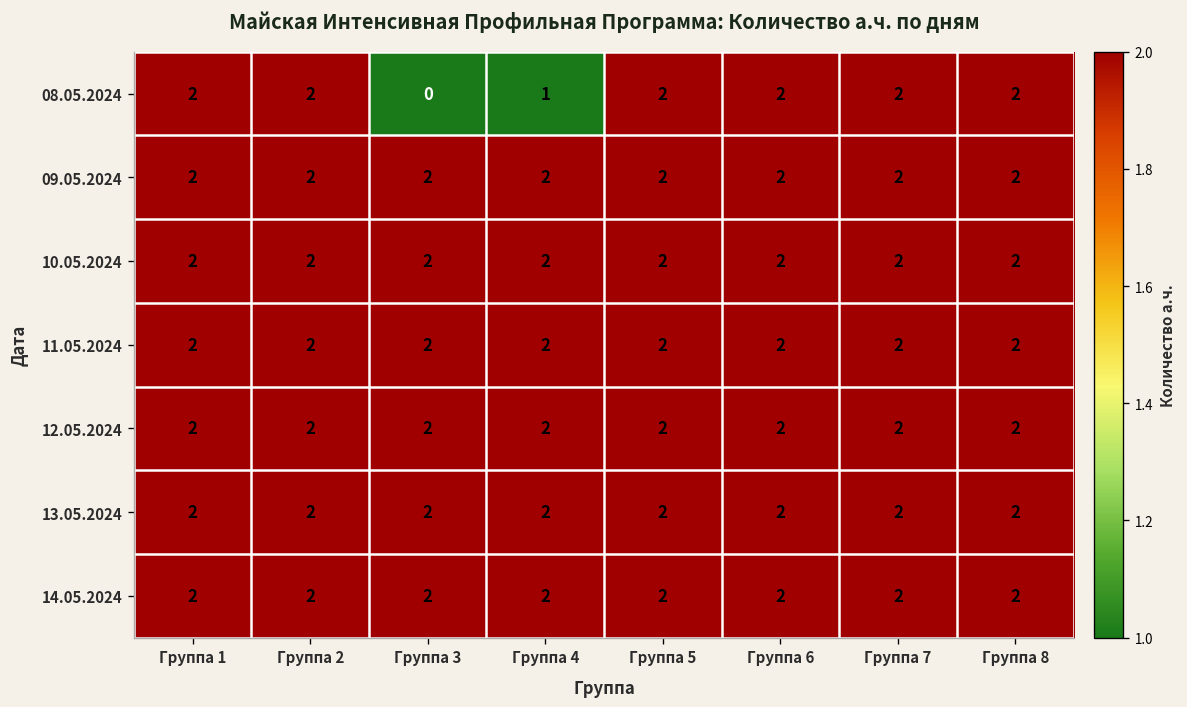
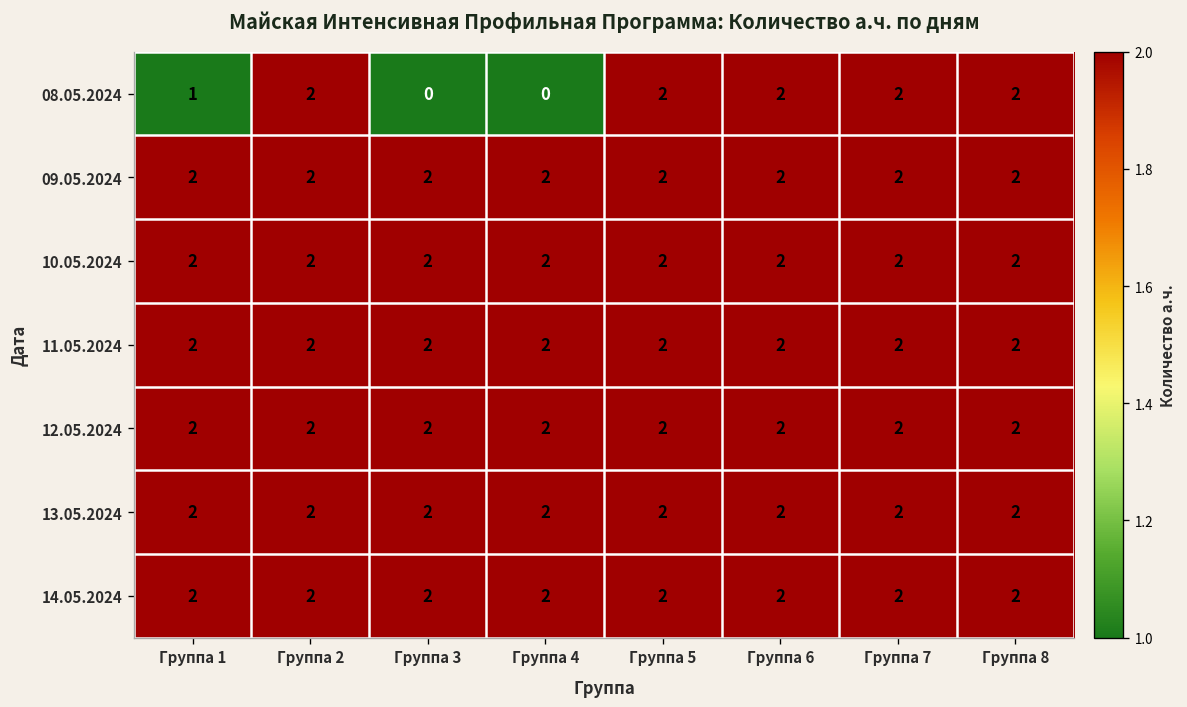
08.05.2024, Группа 1: 2 -> 1
08.05.2024, Группа 4: 1 -> 0
